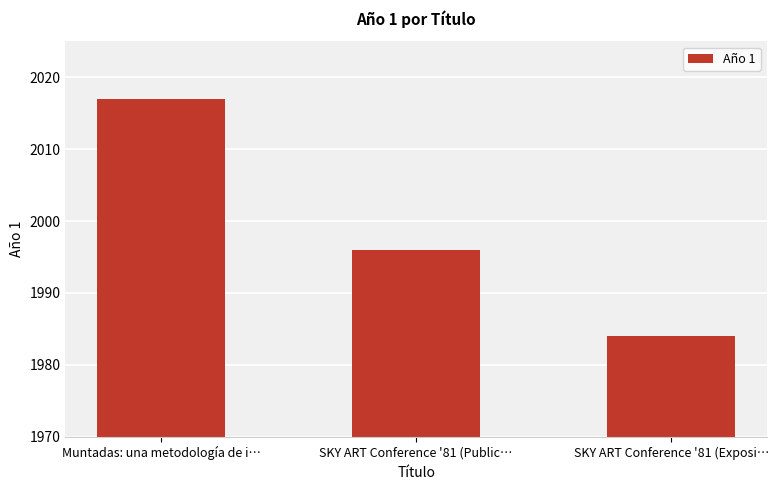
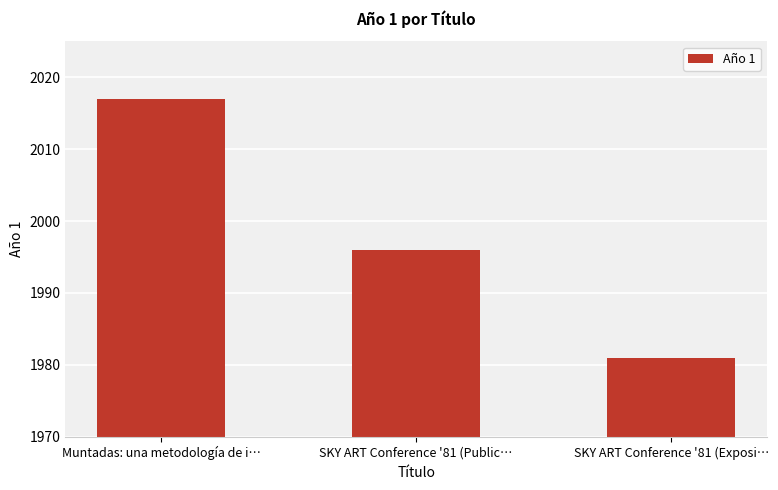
SKY ART Conference '81 (Exposi…: 1984 -> 1981
